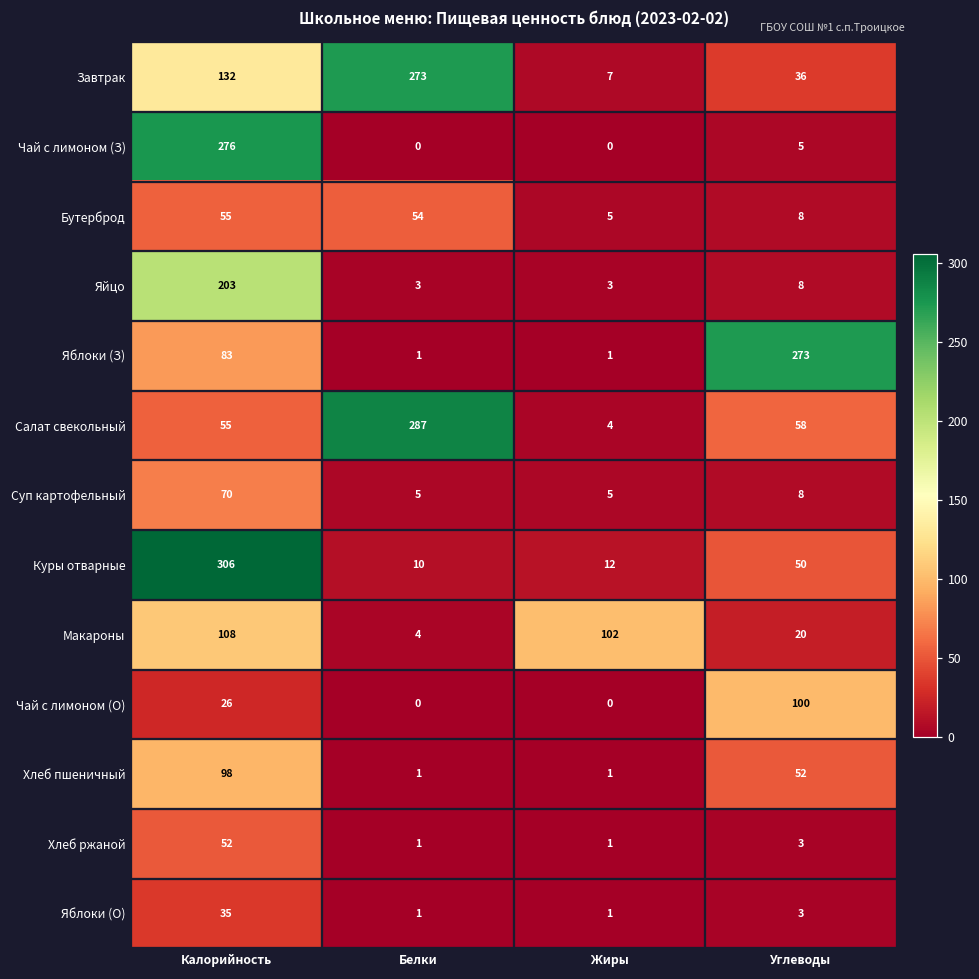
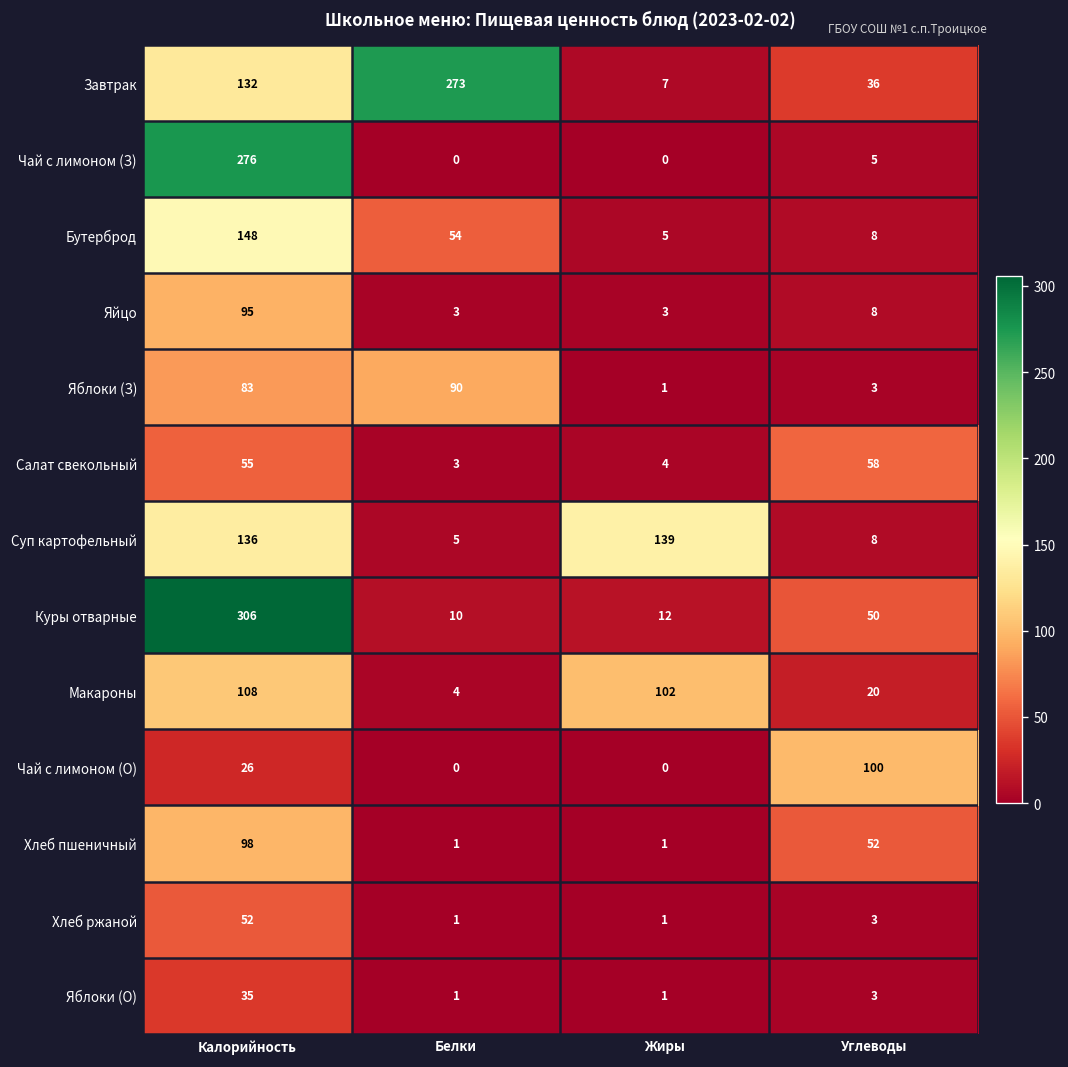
Бутерброд, Калорийность: 55 -> 148
Яйцо, Калорийность: 203 -> 95
Яблоки (З), Белки: 1 -> 90
Яблоки (З), Углеводы: 273 -> 3
Салат свекольный, Белки: 287 -> 3
Суп картофельный, Калорийность: 70 -> 136
Суп картофельный, Жиры: 5 -> 139
